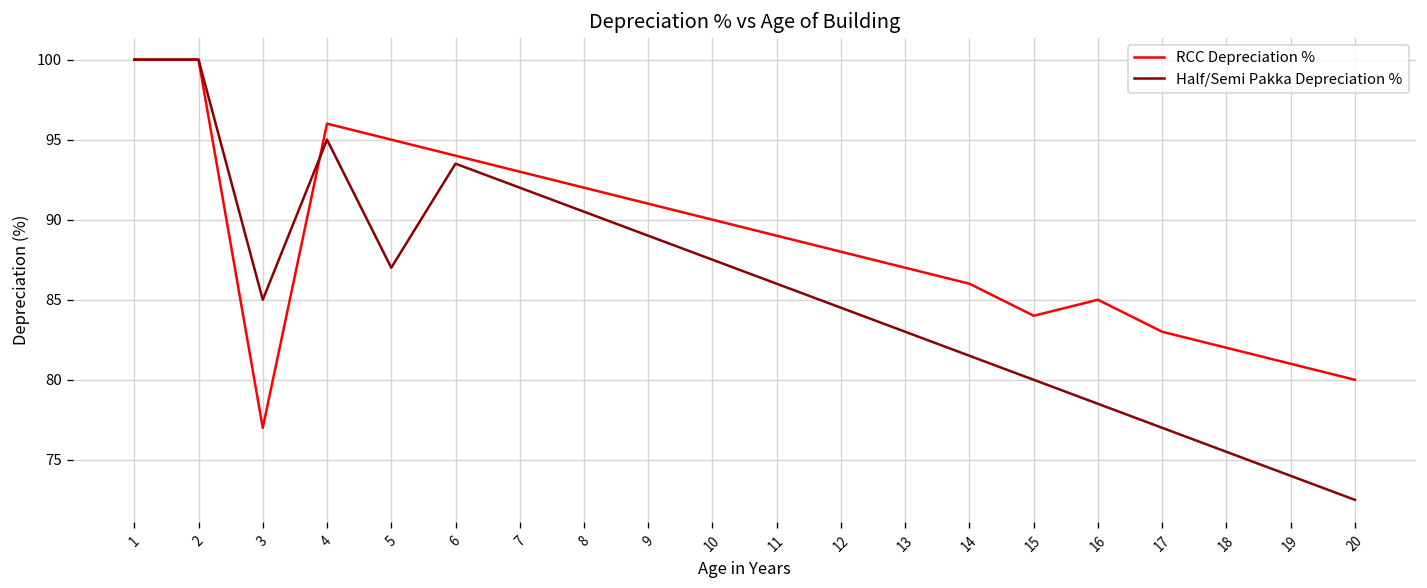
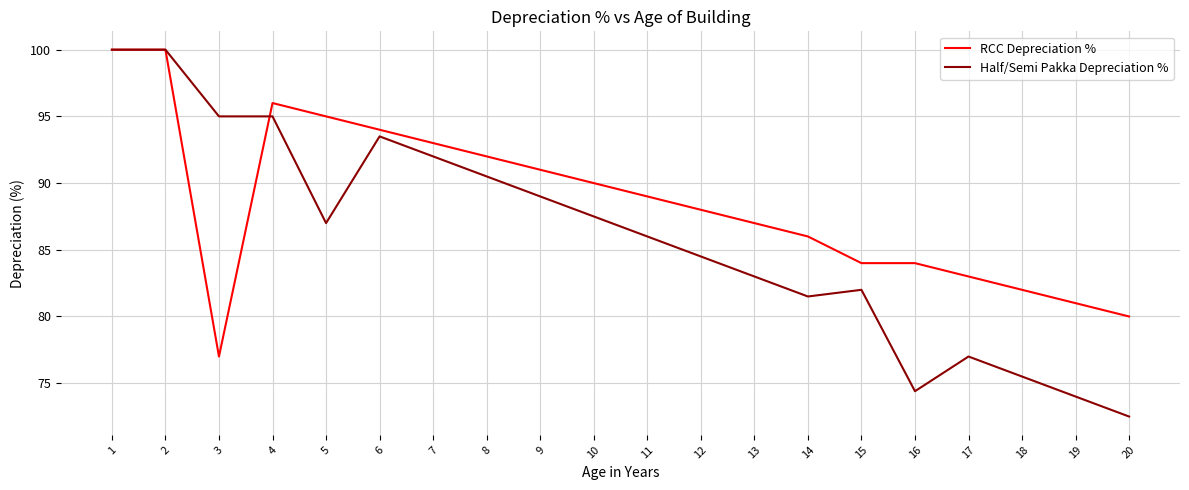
Half/Semi Pakka Depreciation %, 3: 85 -> 95
Half/Semi Pakka Depreciation %, 15: 80 -> 82
RCC Depreciation %, 16: 85 -> 84
Half/Semi Pakka Depreciation %, 16: 78.5 -> 74.4
